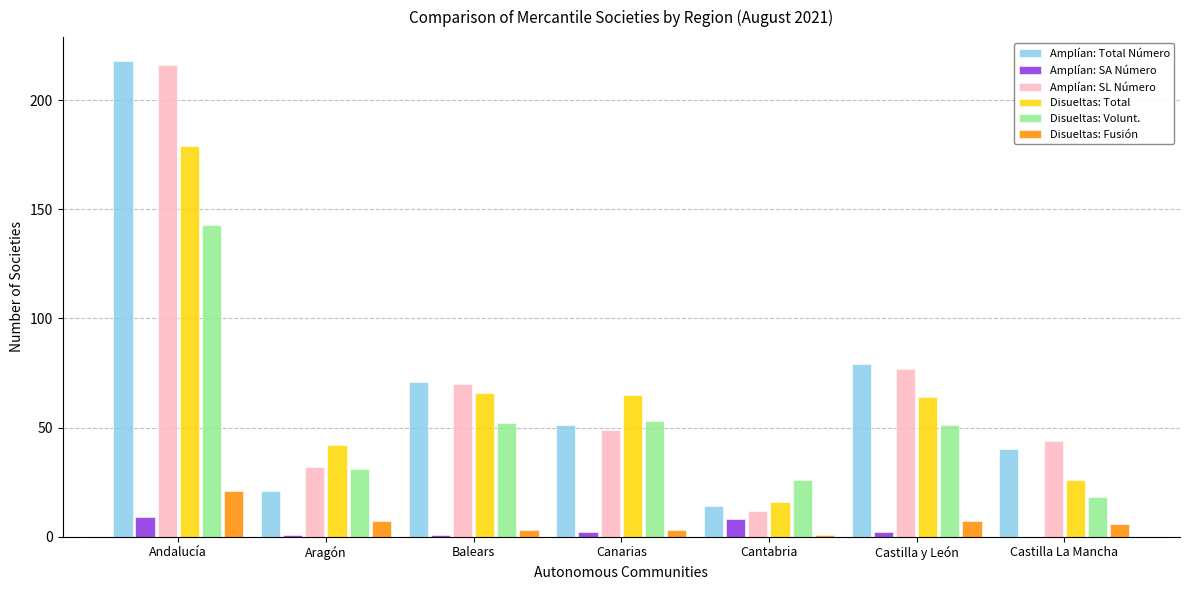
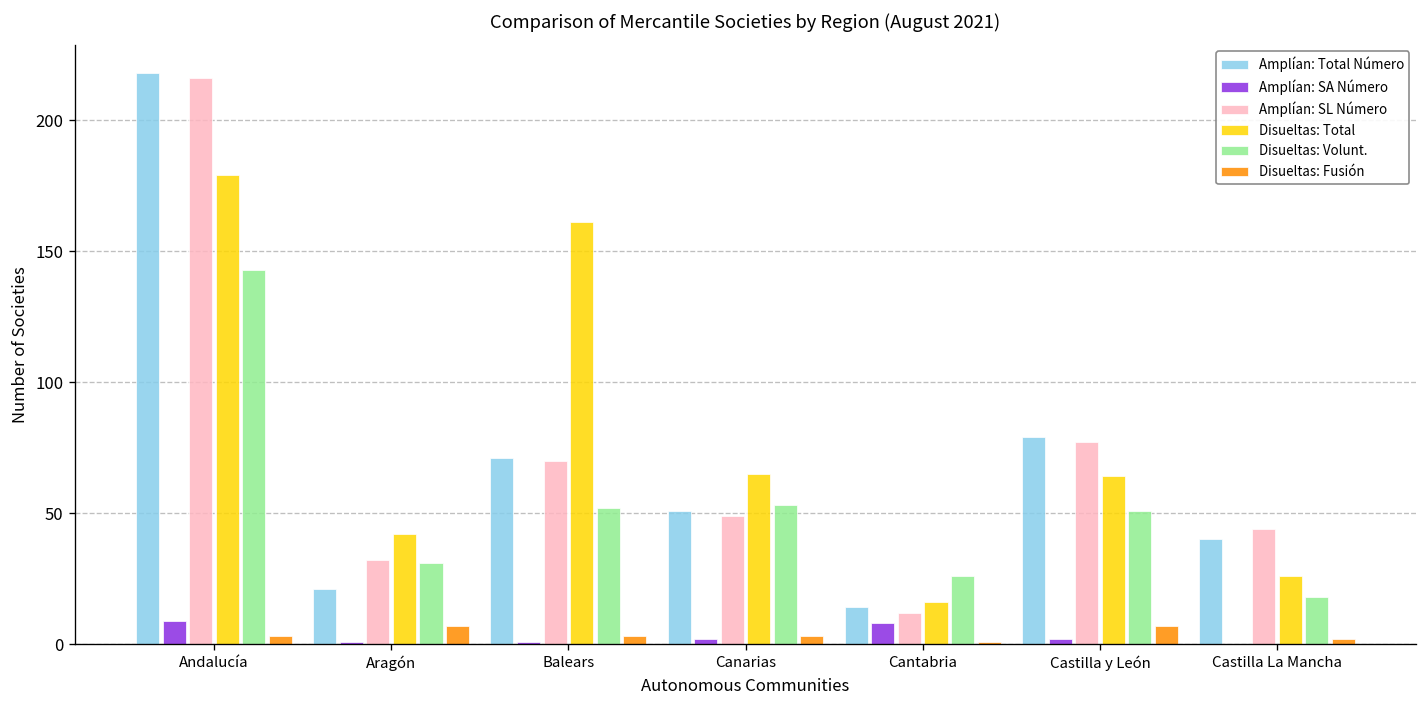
Disueltas: Fusión, Andalucía: 21 -> 3
Disueltas: Total, Balears: 66 -> 161
Disueltas: Fusión, Castilla La Mancha: 6 -> 2
